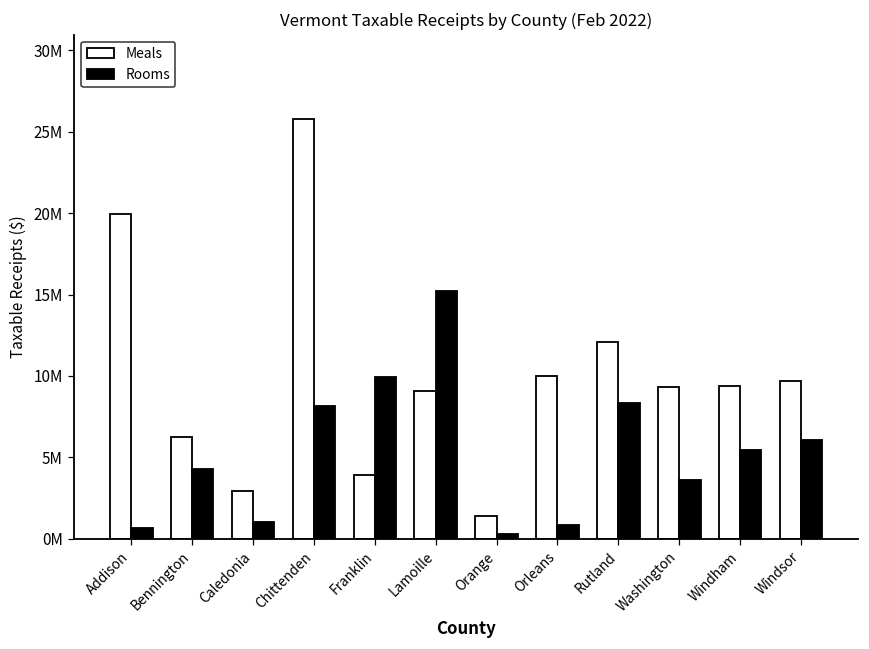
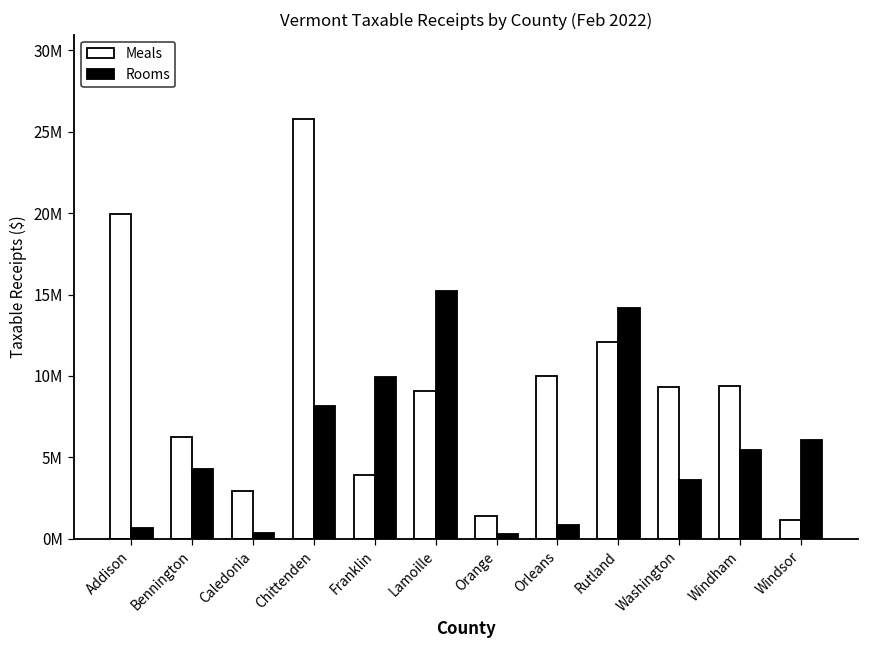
Rooms, Caledonia: 1100000 -> 400000
Rooms, Rutland: 8300000 -> 14200000
Meals, Windsor: 9700000 -> 1100000
